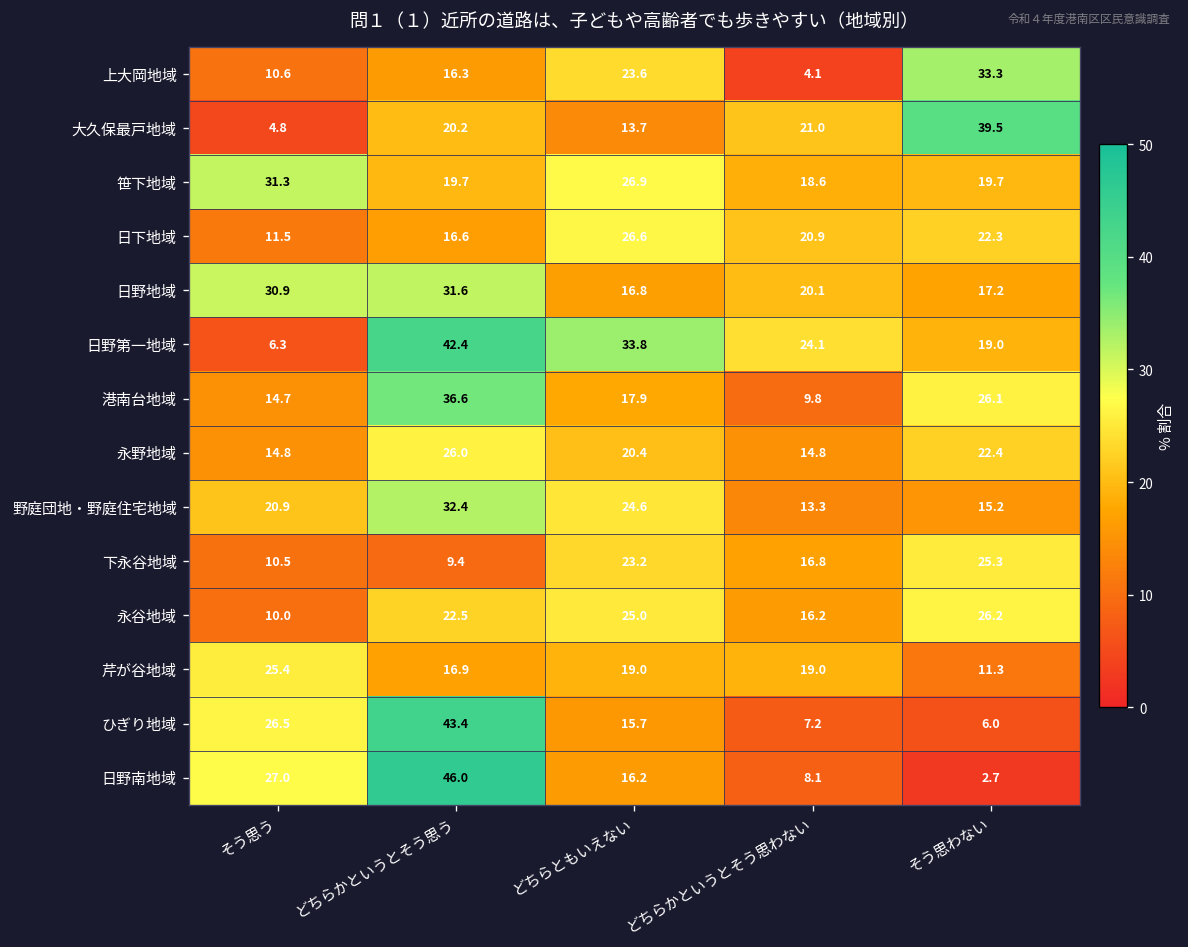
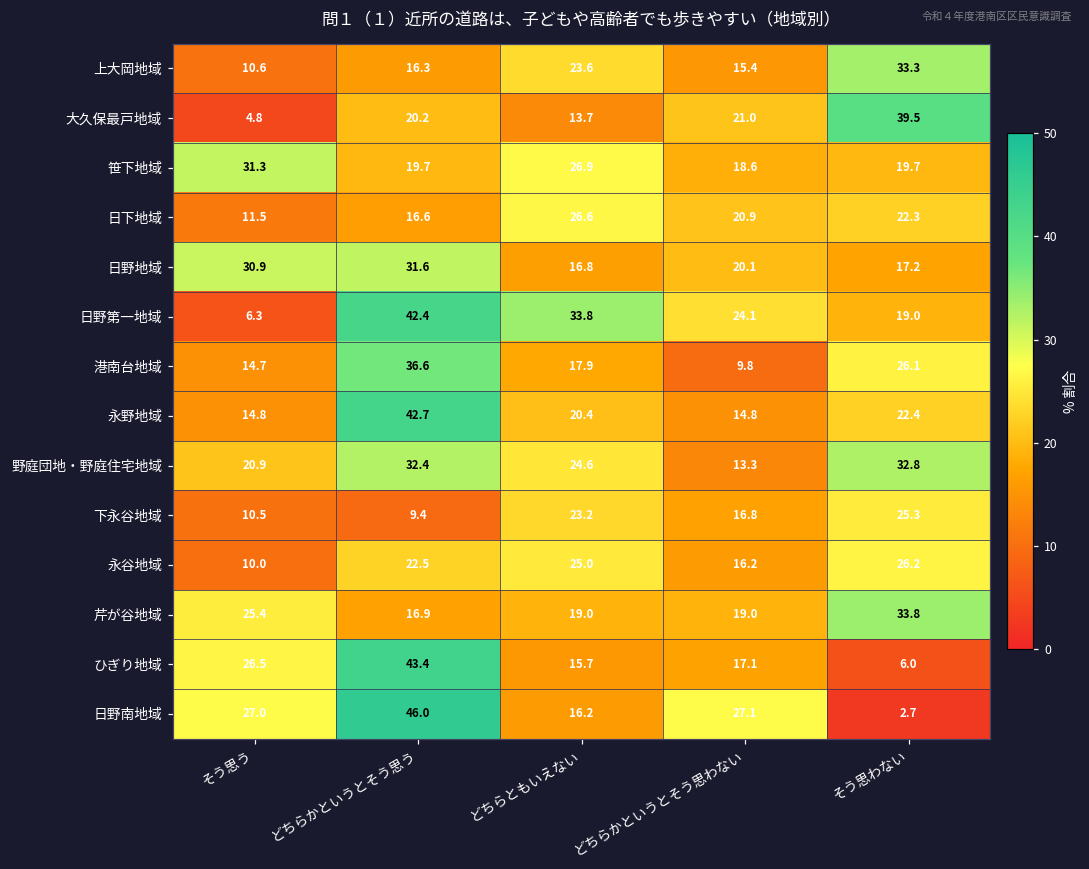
上大岡地域, どちらかというとそう思わない: 4.1 -> 15.4
永野地域, どちらかというとそう思う: 26.0 -> 42.7
野庭団地・野庭住宅地域, そう思わない: 15.2 -> 32.8
芹が谷地域, そう思わない: 11.3 -> 33.8
ひぎり地域, どちらかというとそう思わない: 7.2 -> 17.1
日野南地域, どちらかというとそう思わない: 8.1 -> 27.1
